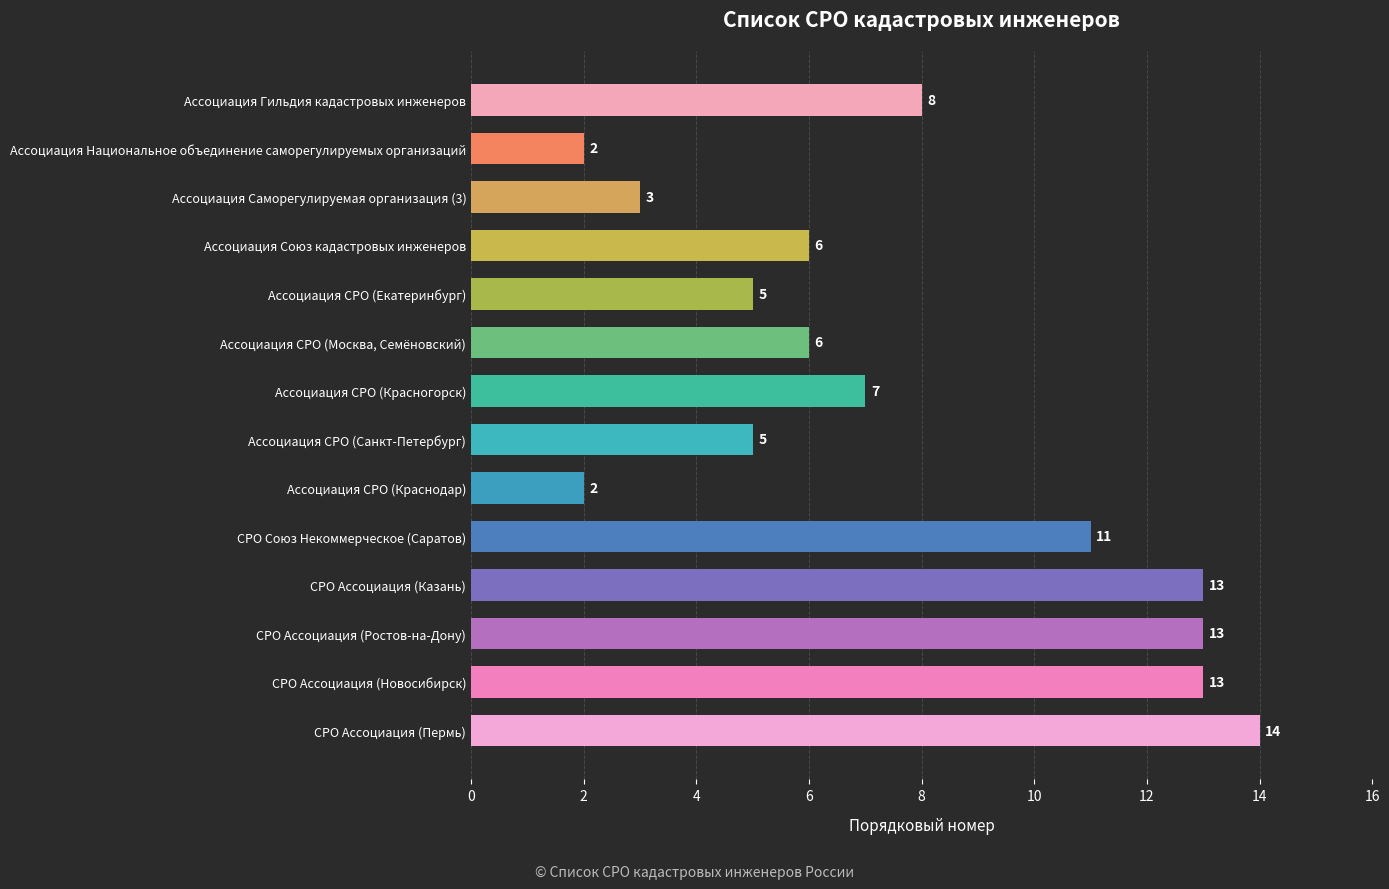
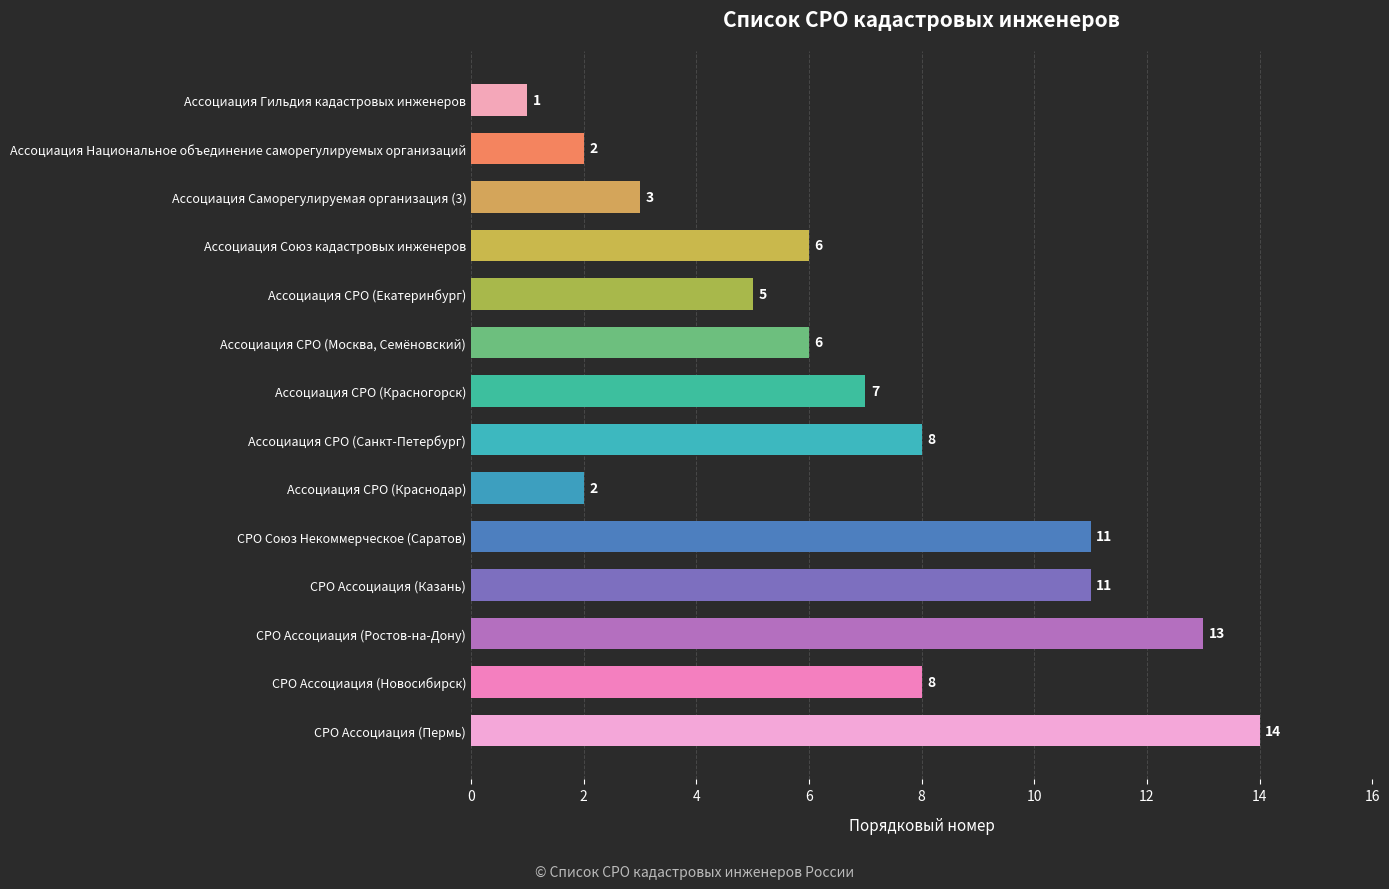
Ассоциация Гильдия кадастровых инженеров: 8 -> 1
Ассоциация СРО (Санкт-Петербург): 5 -> 8
СРО Ассоциация (Казань): 13 -> 11
СРО Ассоциация (Новосибирск): 13 -> 8
